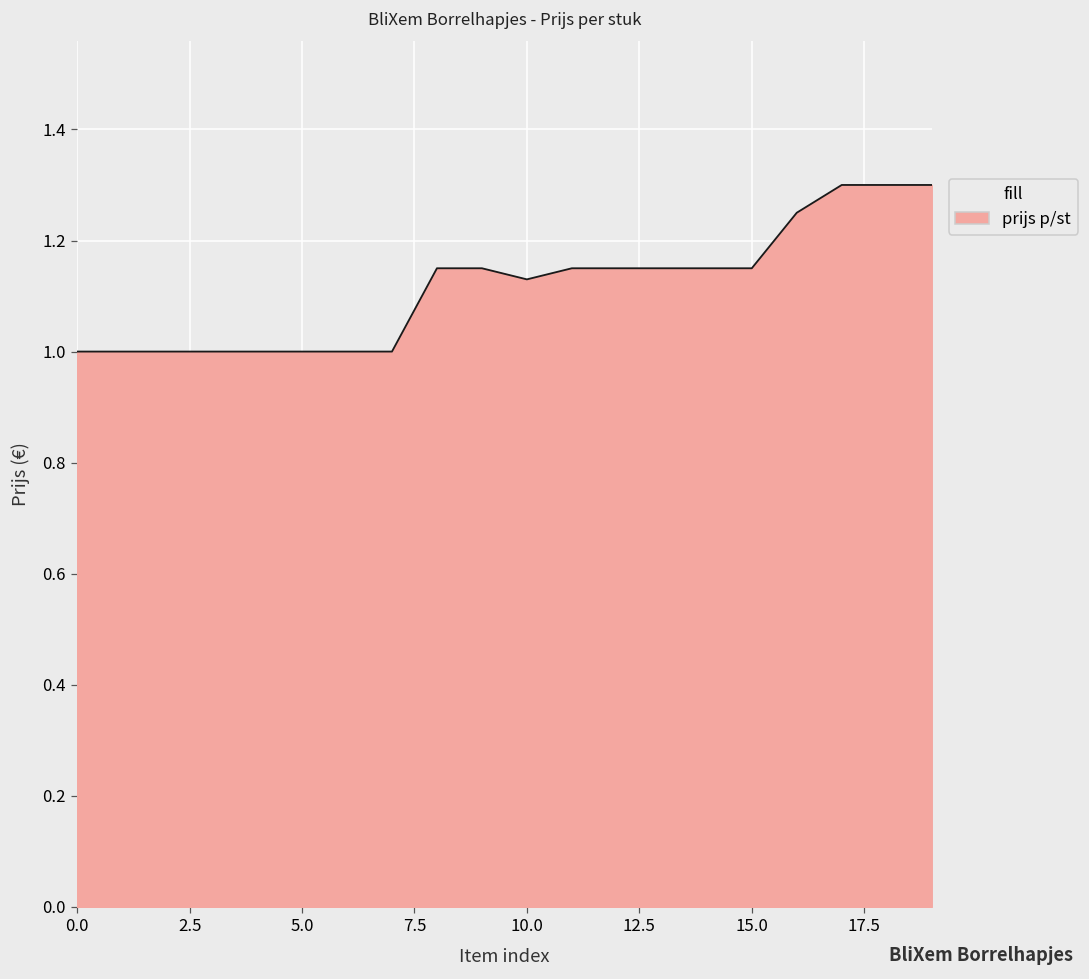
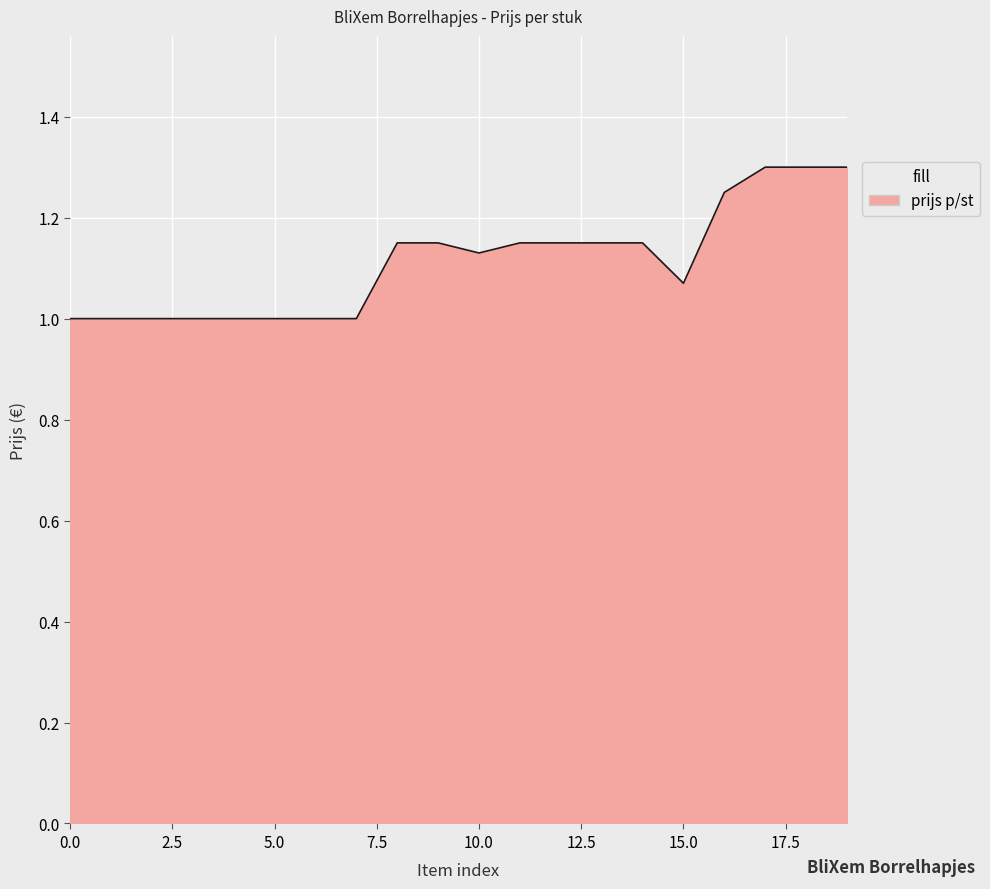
15.0: 1.15 -> 1.07
